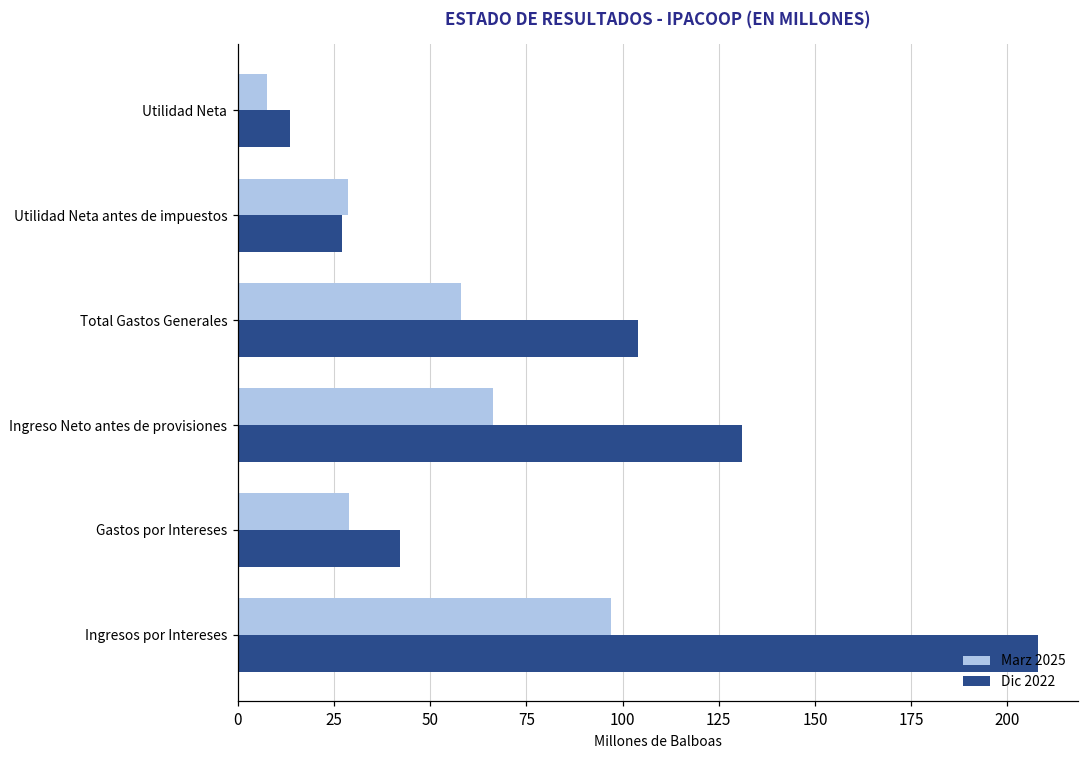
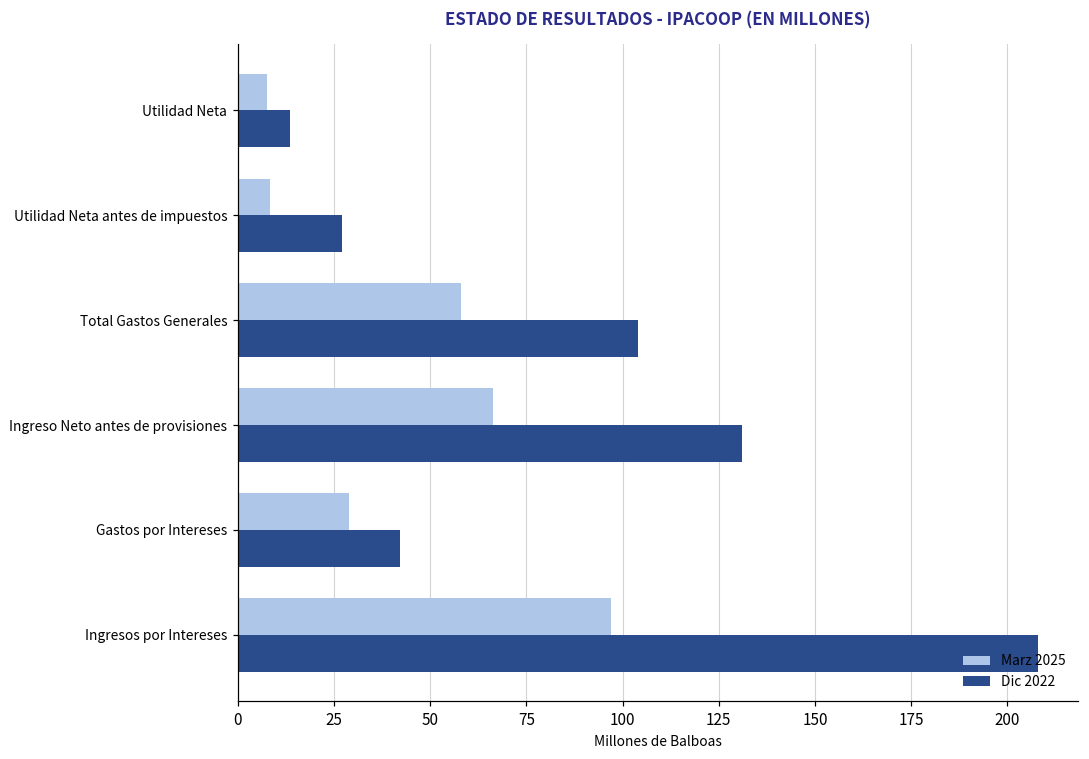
Marz 2025, Utilidad Neta antes de impuestos: 28 -> 8
